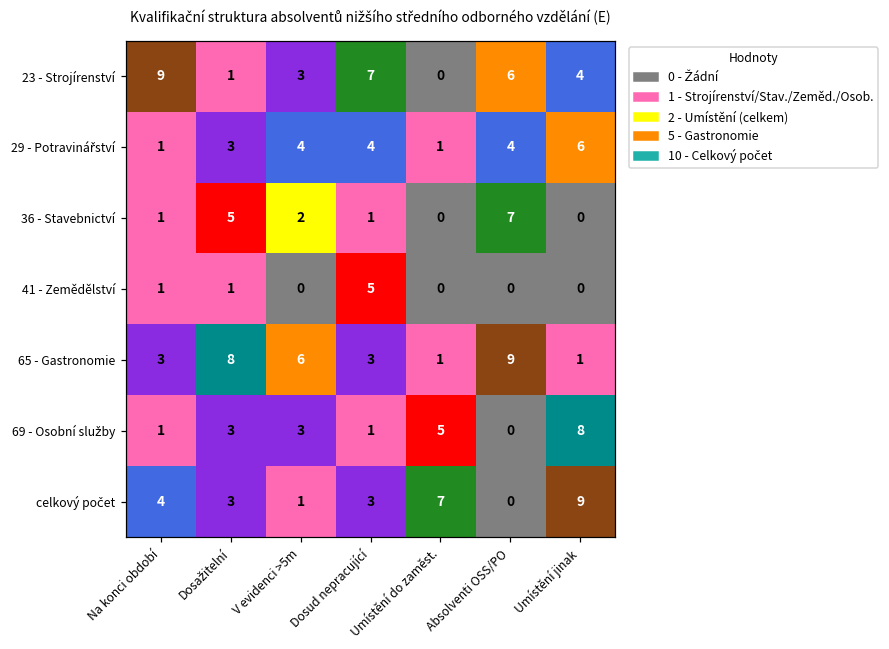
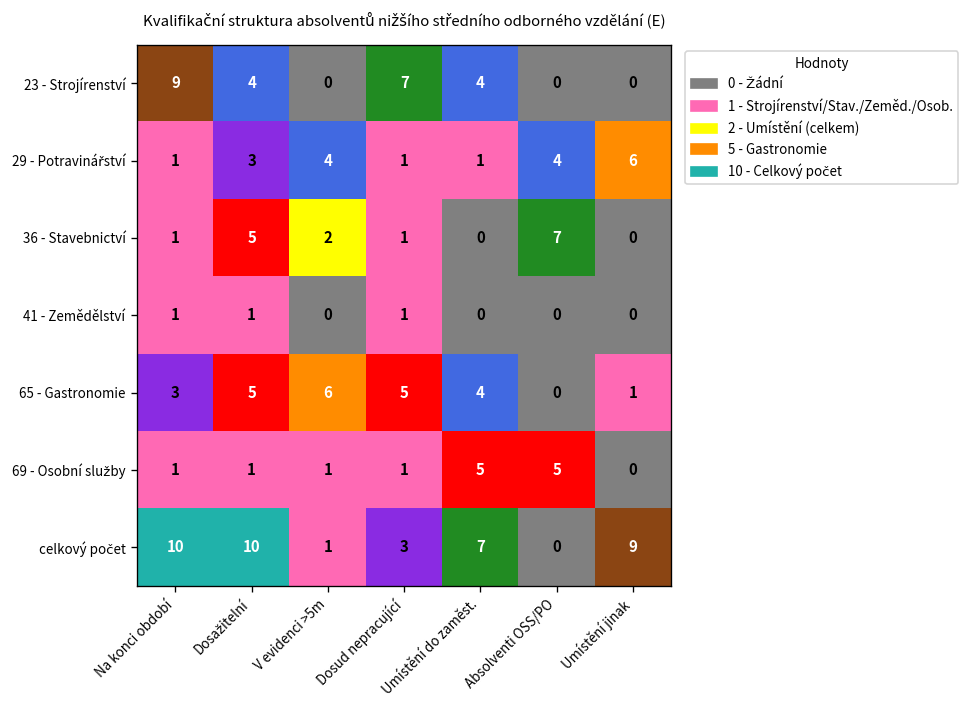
23 - Strojírenství, Dosažitelní: 1 -> 4
23 - Strojírenství, V evidenci >5m: 3 -> 0
23 - Strojírenství, Umístění do zaměst.: 0 -> 4
23 - Strojírenství, Absolventi OSS/PO: 6 -> 0
23 - Strojírenství, Umístění jinak: 4 -> 0
29 - Potravinářství, Dosud nepracující: 4 -> 1
41 - Zemědělství, Dosud nepracující: 5 -> 1
65 - Gastronomie, Dosažitelní: 8 -> 5
65 - Gastronomie, Dosud nepracující: 3 -> 5
65 - Gastronomie, Umístění do zaměst.: 1 -> 4
65 - Gastronomie, Absolventi OSS/PO: 9 -> 0
69 - Osobní služby, Dosažitelní: 3 -> 1
69 - Osobní služby, V evidenci >5m: 3 -> 1
69 - Osobní služby, Absolventi OSS/PO: 0 -> 5
69 - Osobní služby, Umístění jinak: 8 -> 0
celkový počet, Na konci období: 4 -> 10
celkový počet, Dosažitelní: 3 -> 10
